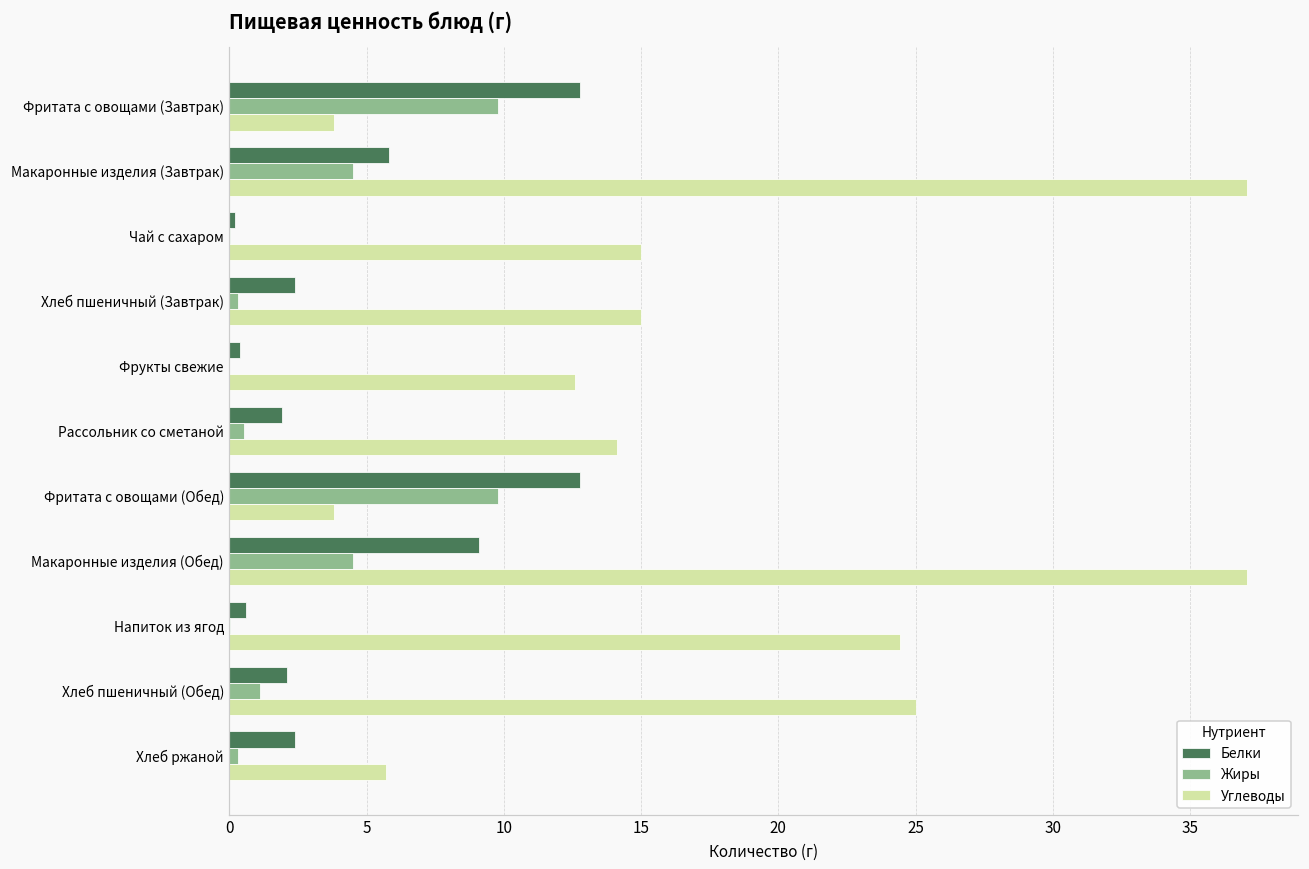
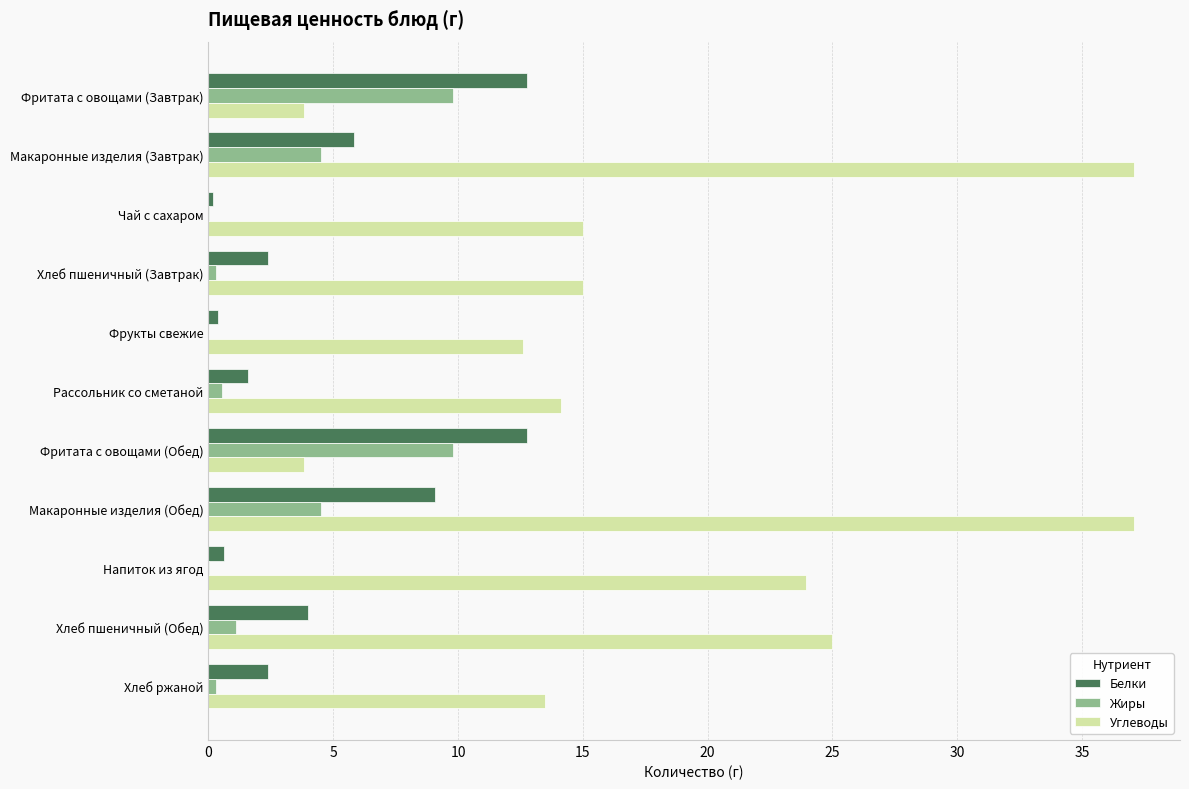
Белки, Рассольник со сметаной: 1.9 -> 1.6
Углеводы, Напиток из ягод: 24.4 -> 24.0
Белки, Хлеб пшеничный (Обед): 2.1 -> 4.0
Углеводы, Хлеб ржаной: 5.7 -> 13.5
